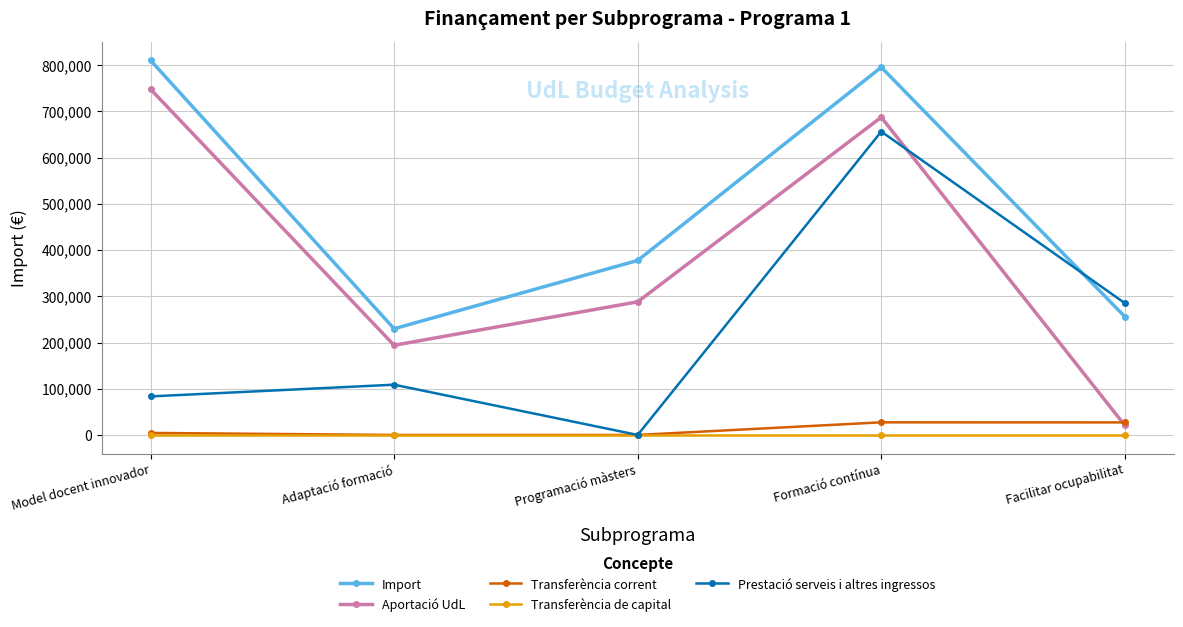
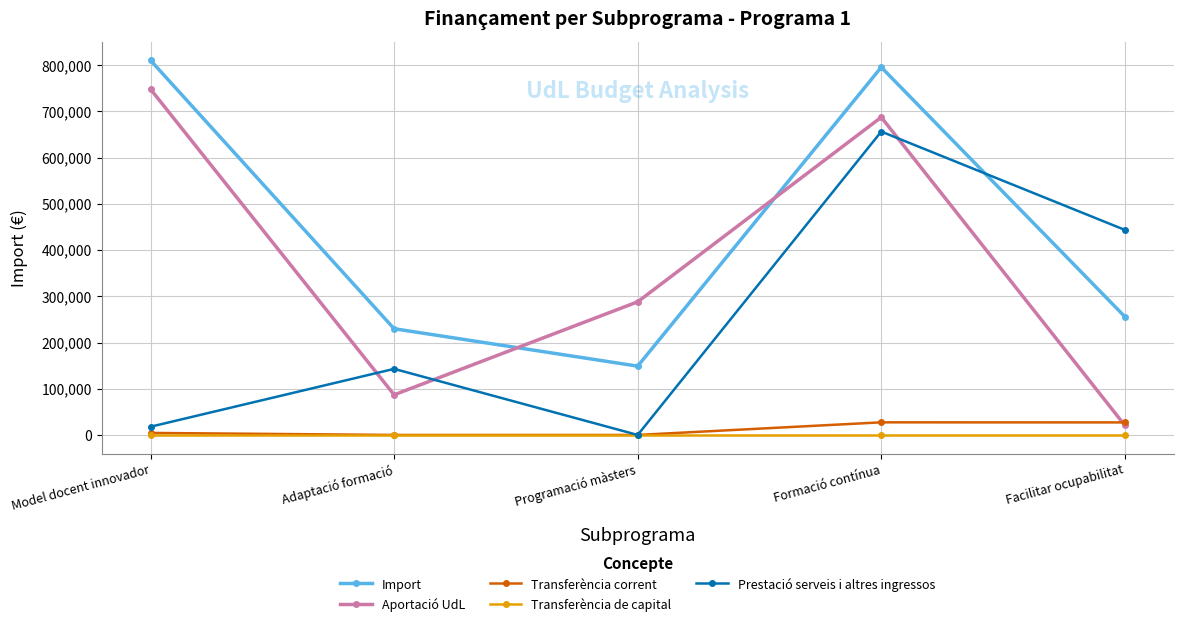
Prestació serveis i altres ingressos, Model docent innovador: 80,000 -> 20,000
Aportació UdL, Adaptació formació: 190,000 -> 90,000
Prestació serveis i altres ingressos, Adaptació formació: 110,000 -> 140,000
Import, Programació màsters: 380,000 -> 150,000
Prestació serveis i altres ingressos, Facilitar ocupabilitat: 290,000 -> 440,000
